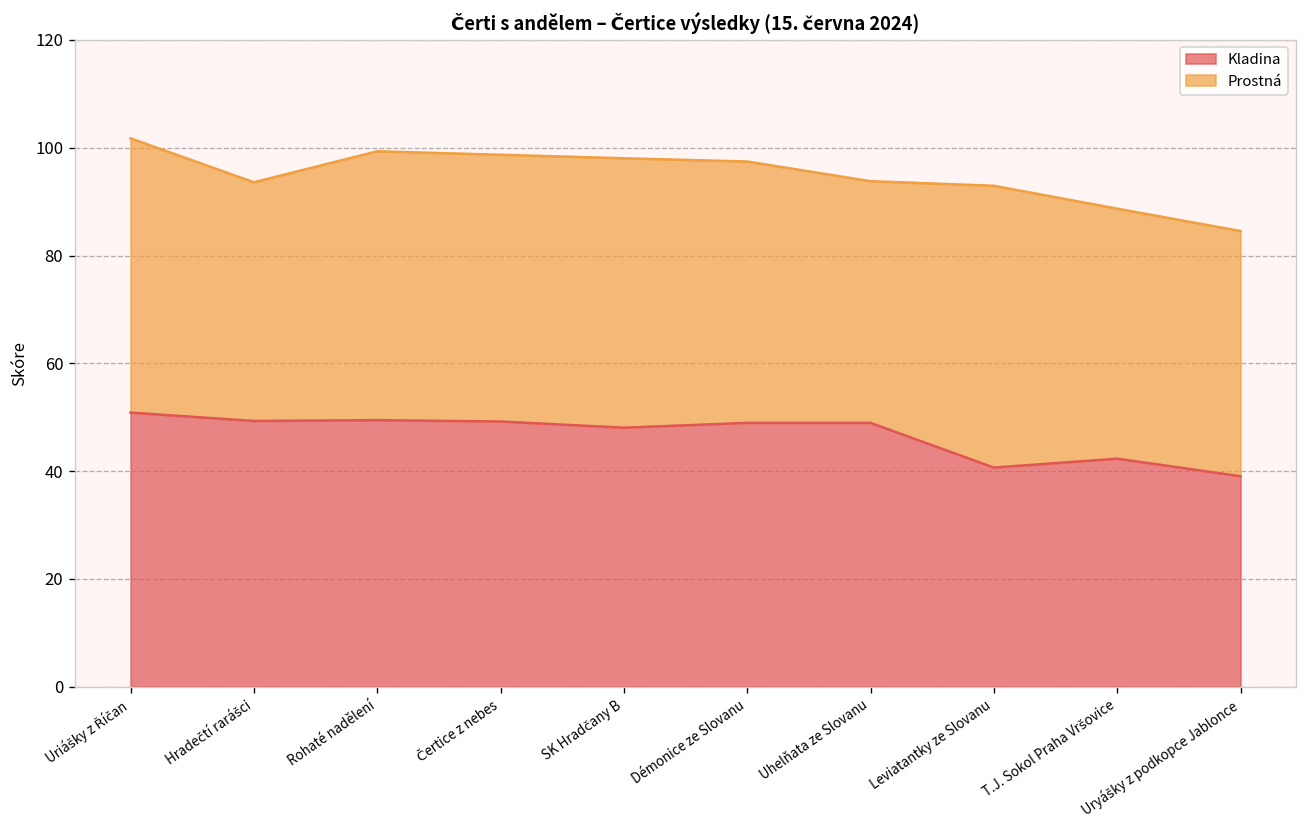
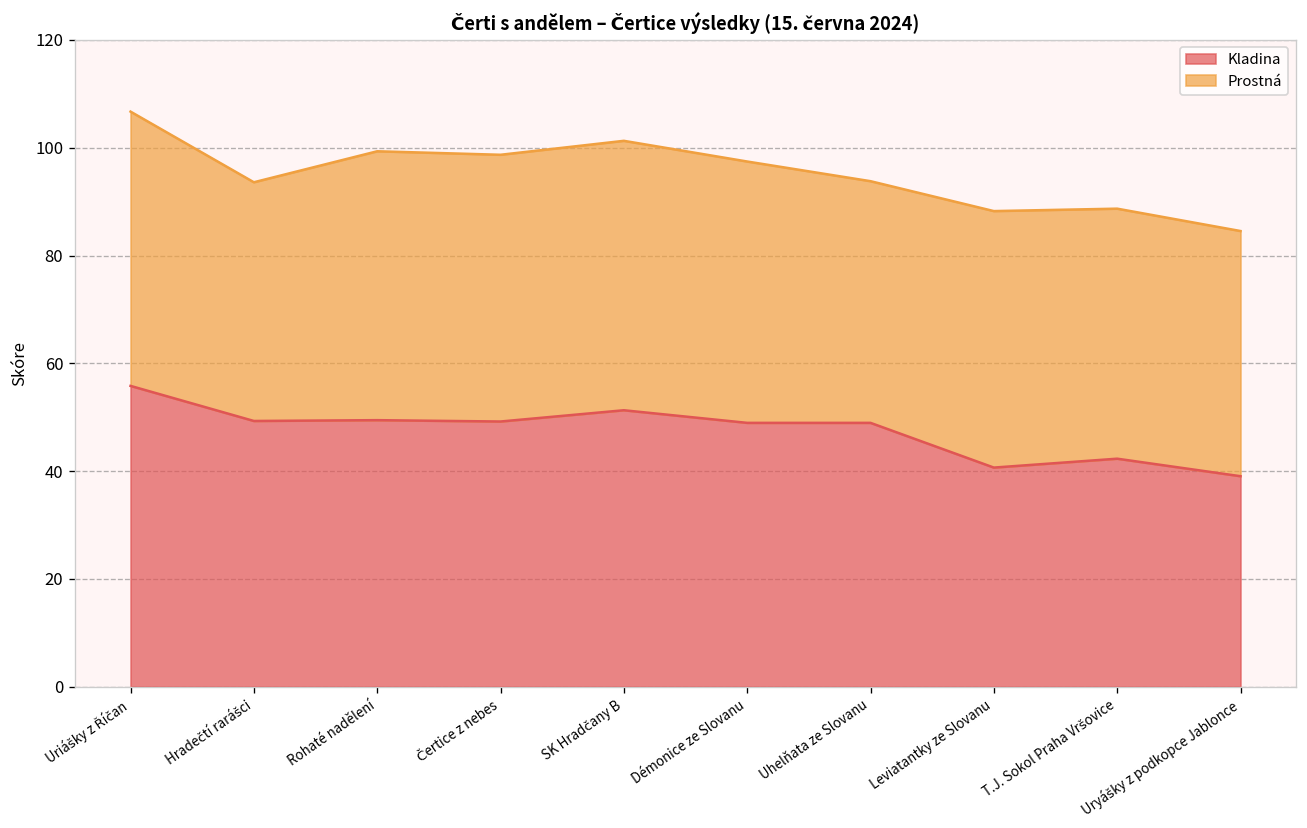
Kladina, Uriášky z Říčan: 51 -> 56
Kladina, SK Hradčany B: 48 -> 51
Prostná, Leviatantky ze Slovanu: 52 -> 48
